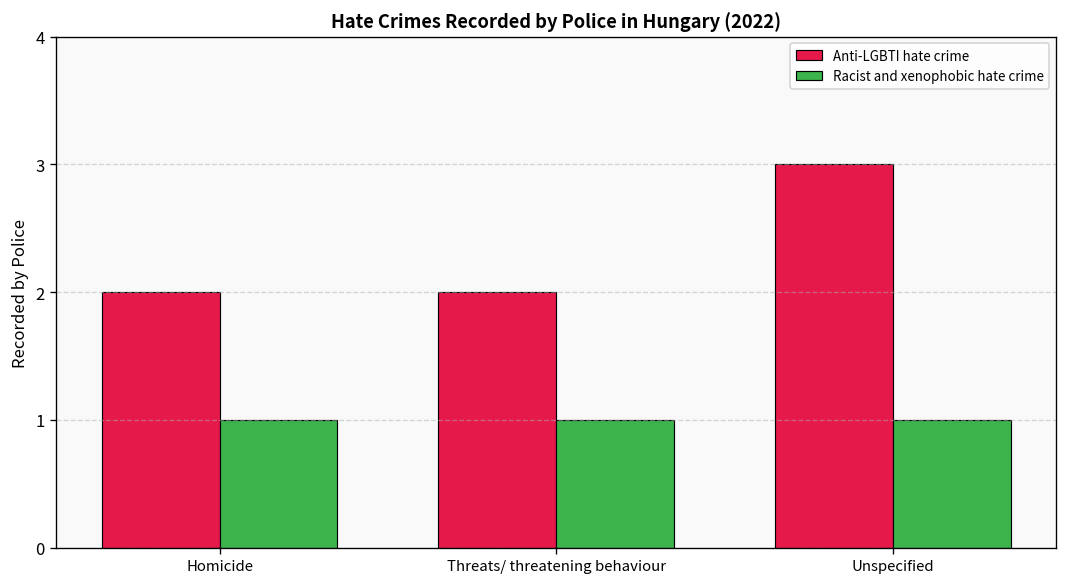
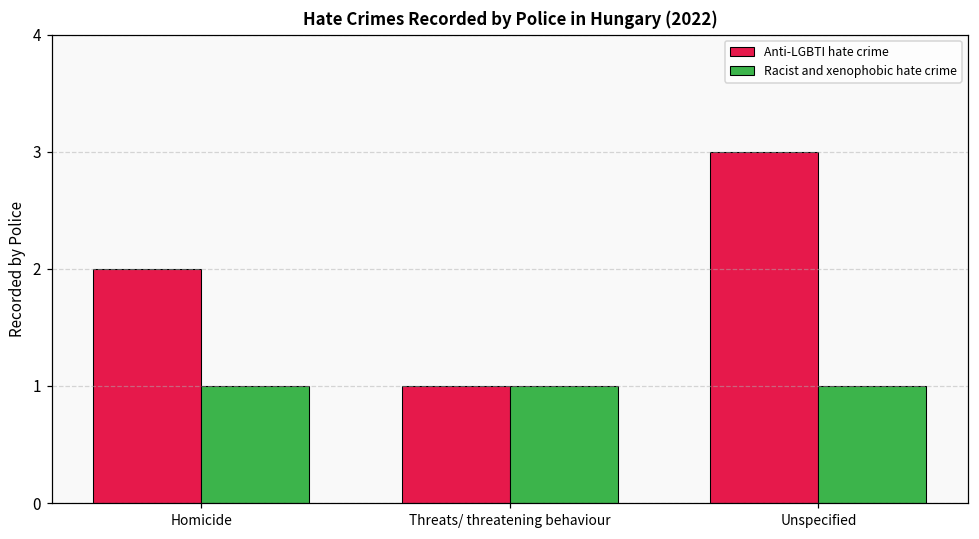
Anti-LGBTI hate crime, Threats/ threatening behaviour: 2 -> 1
